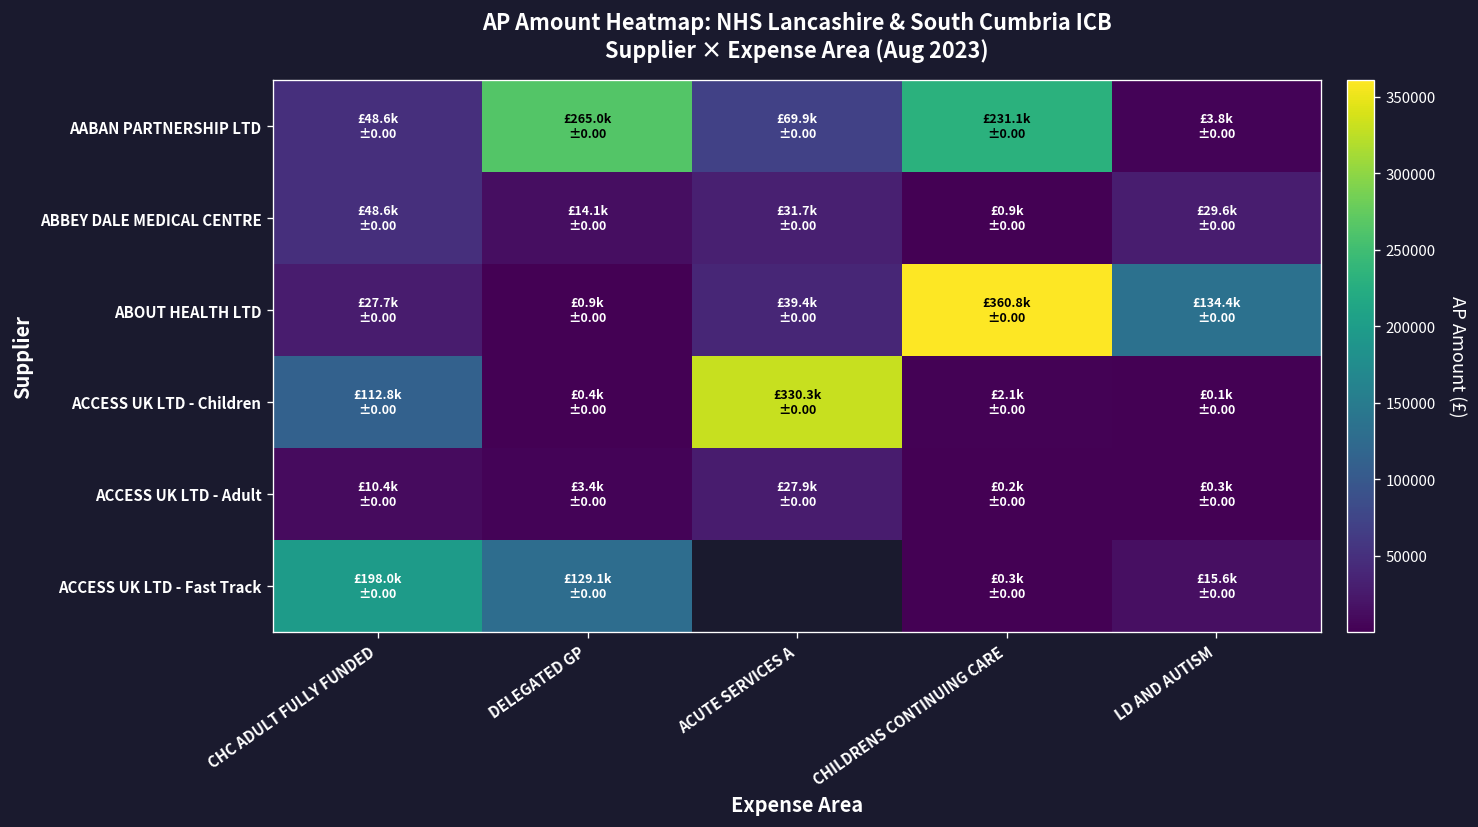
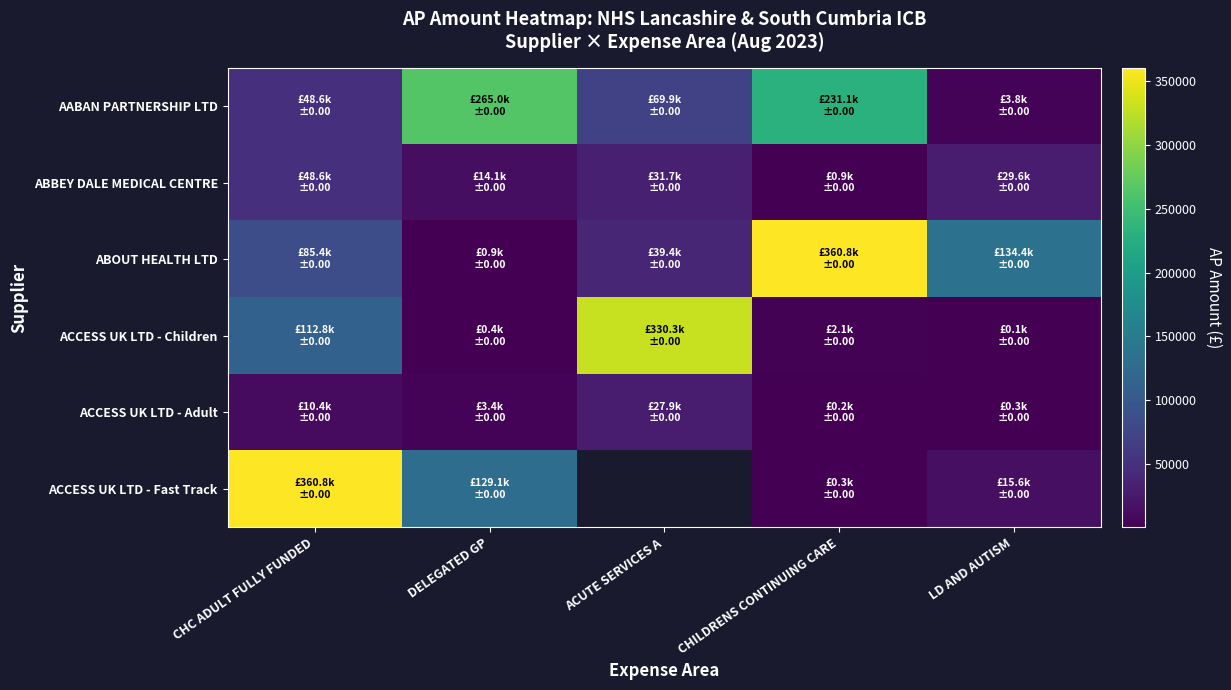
ABOUT HEALTH LTD, CHC ADULT FULLY FUNDED: £27.7k -> £85.4k
ACCESS UK LTD - Fast Track, CHC ADULT FULLY FUNDED: £198.0k -> £360.8k
